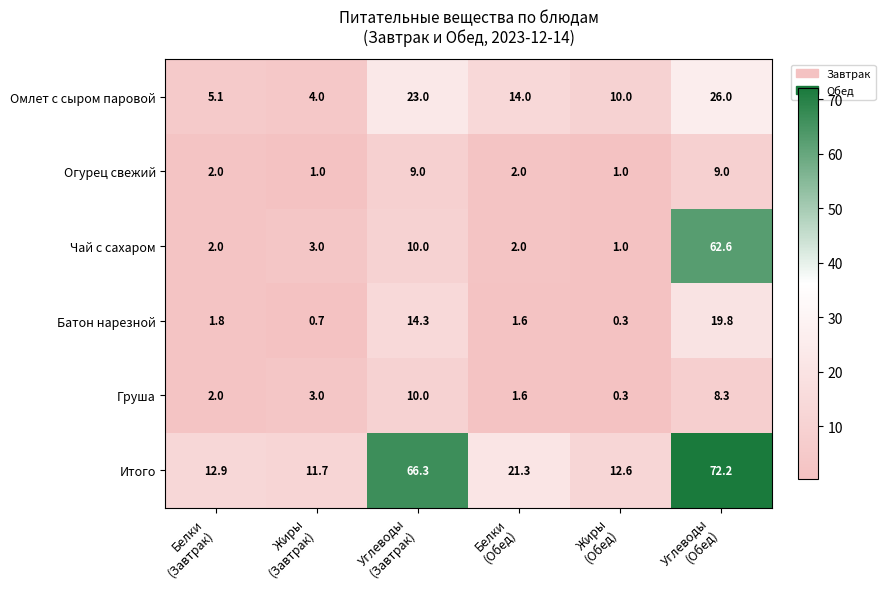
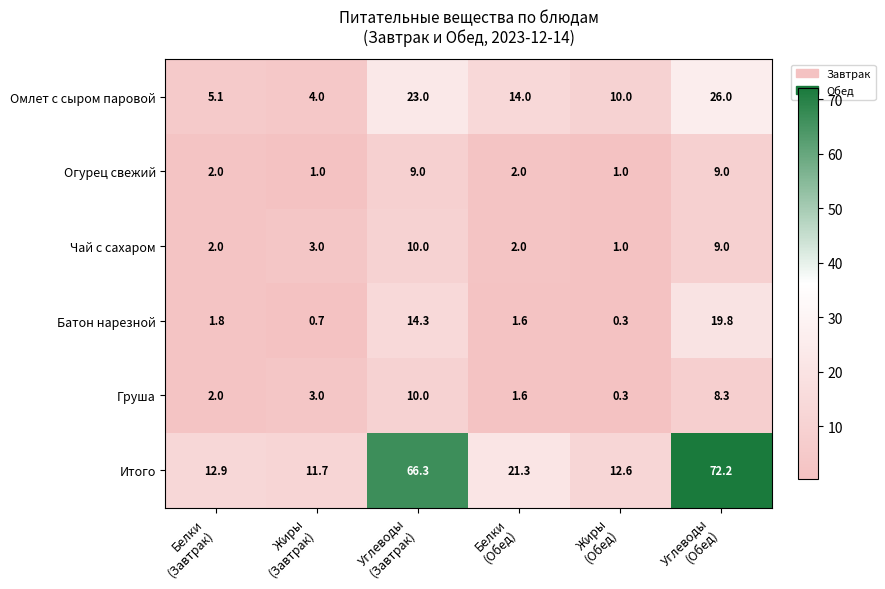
Чай с сахаром, Углеводы (Обед): 62.6 -> 9.0
